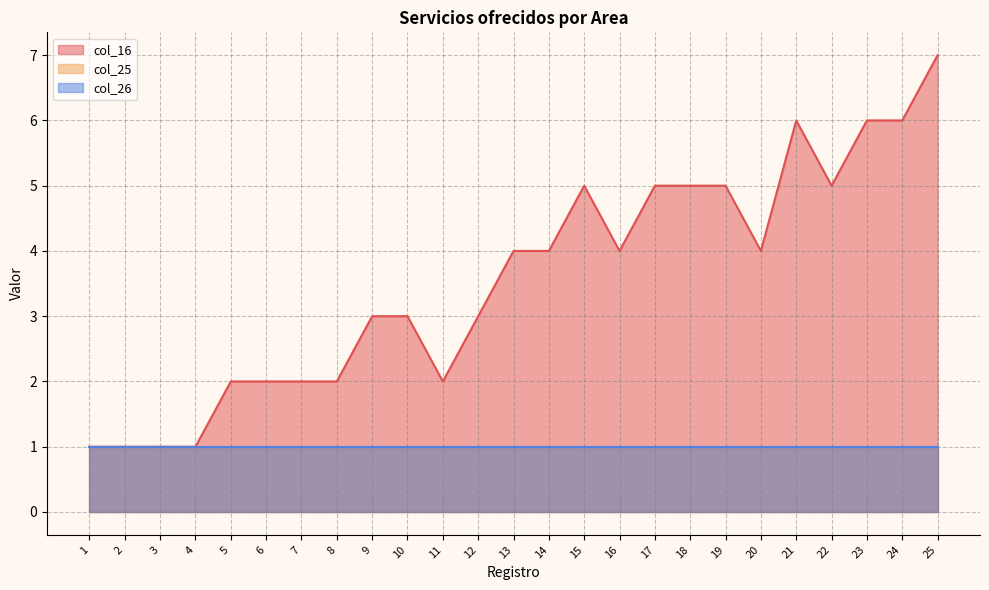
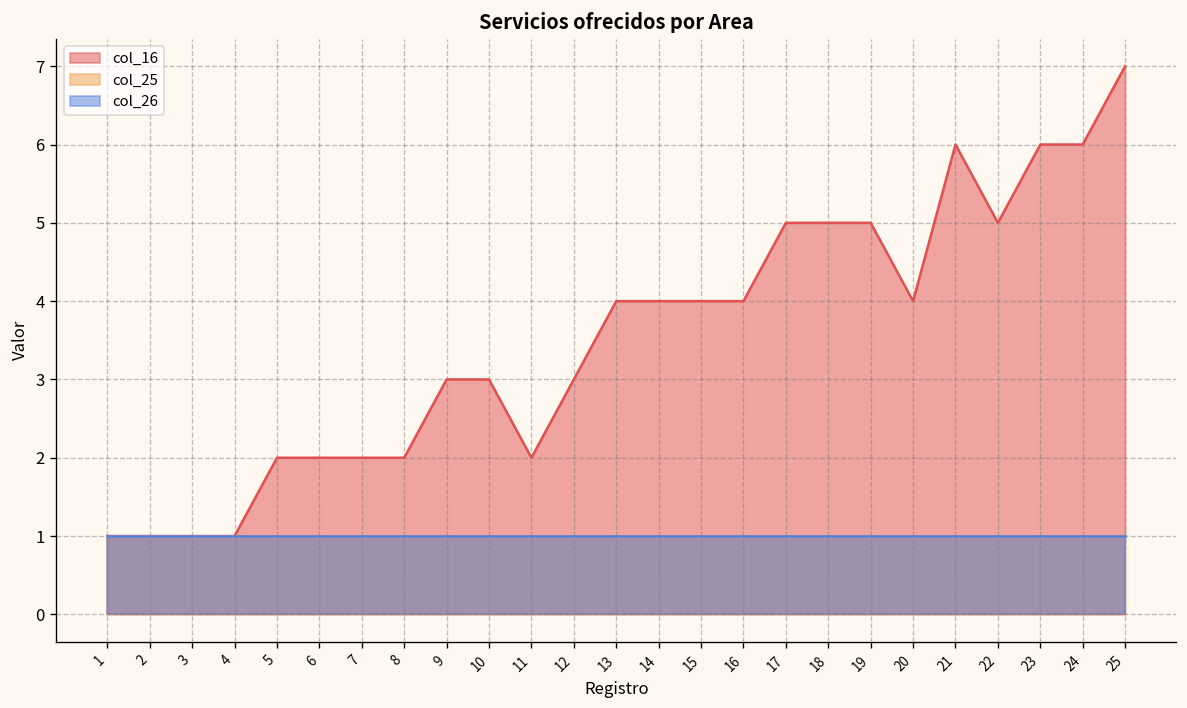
col_16, 15: 5 -> 4
